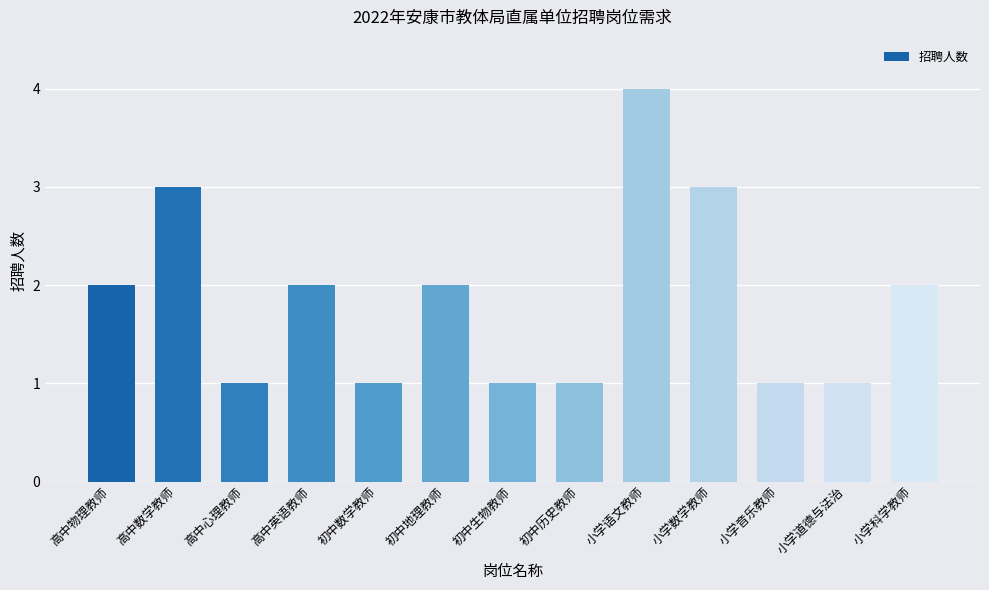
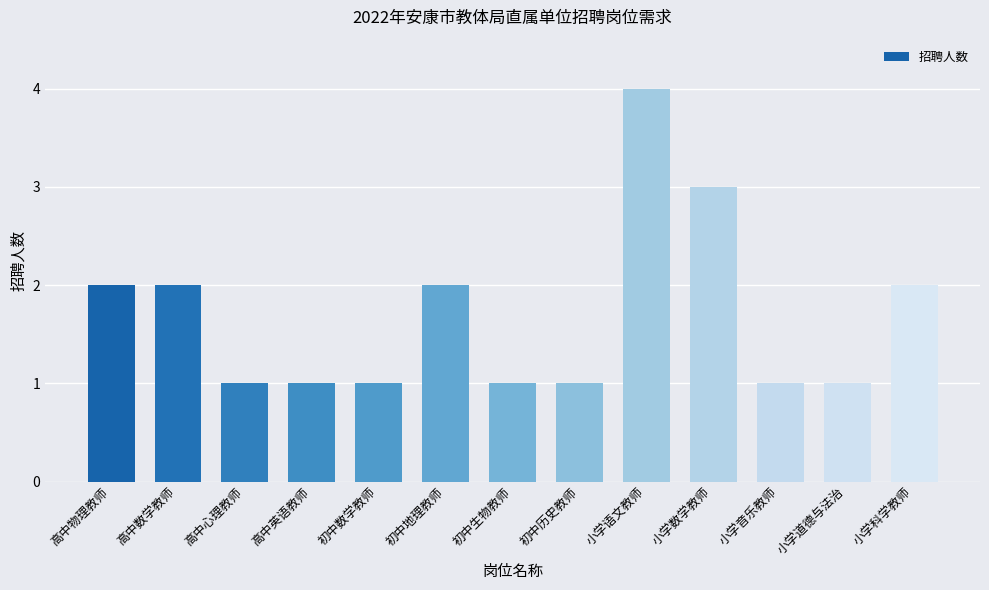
高中数学教师: 3 -> 2
高中英语教师: 2 -> 1
